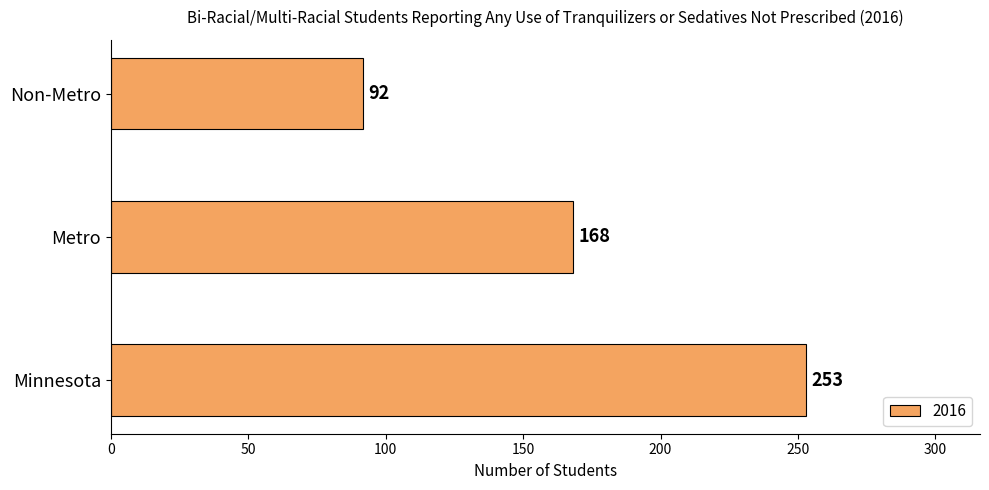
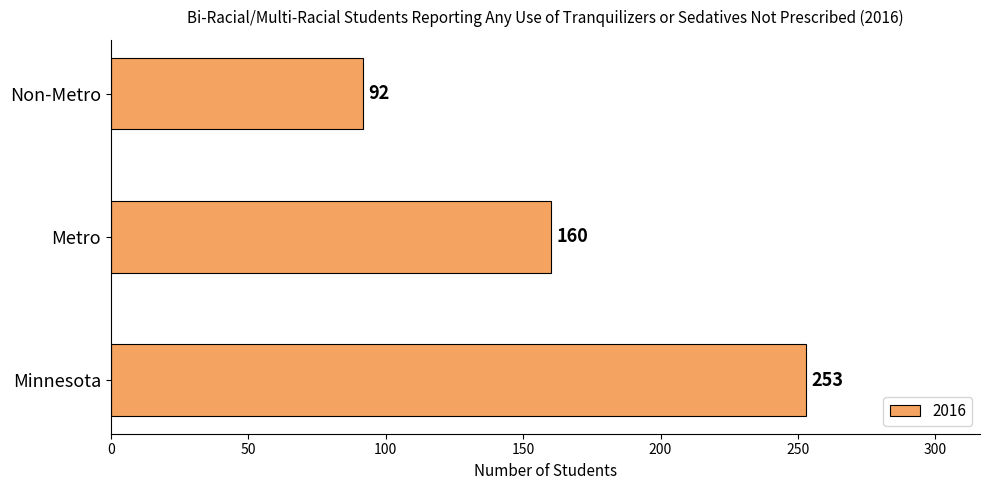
Metro: 168 -> 160
